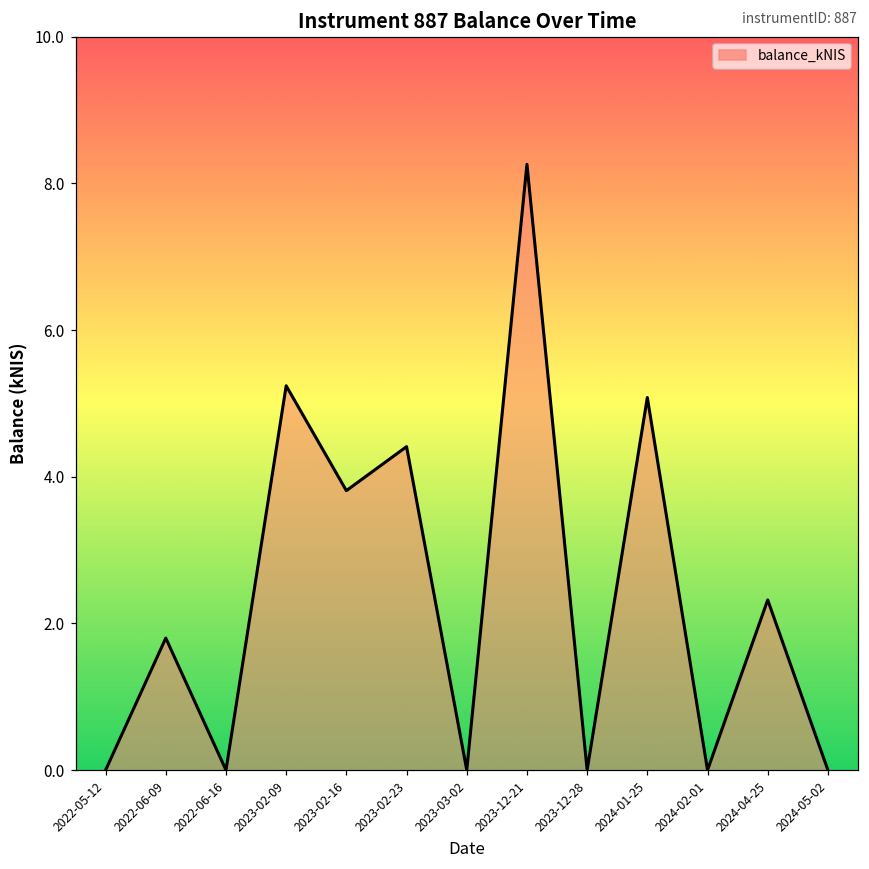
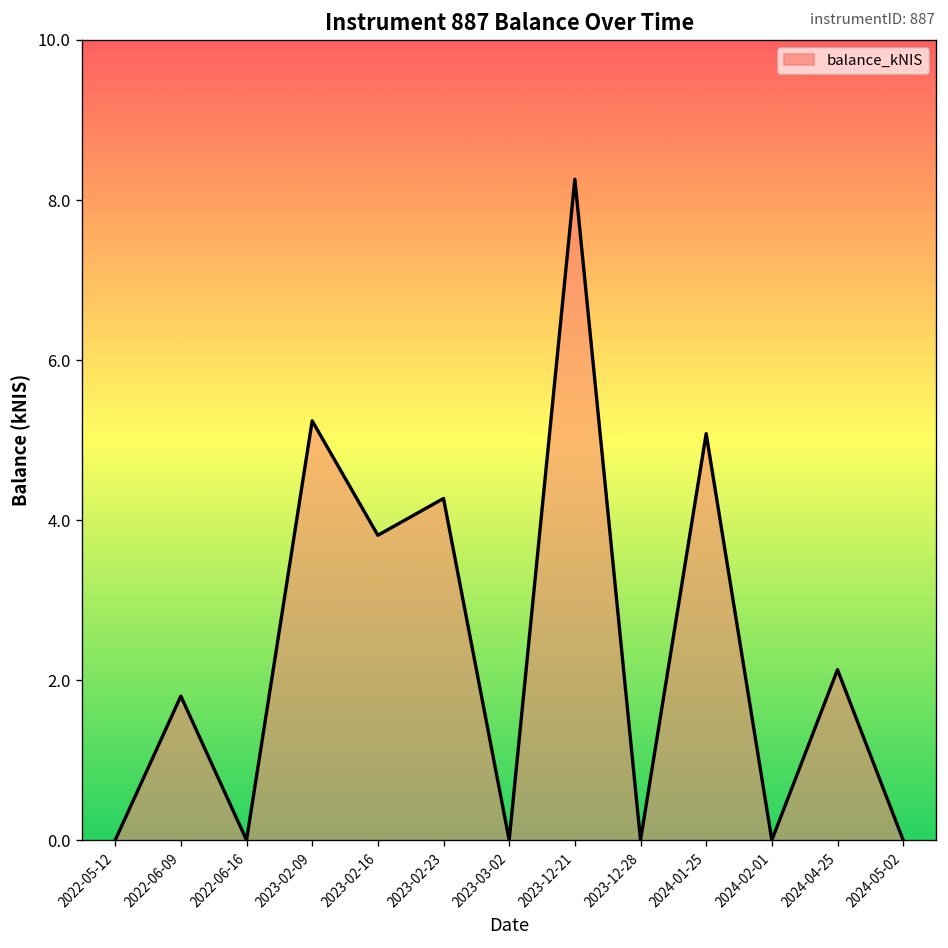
2023-02-23: 4.4 -> 4.3
2024-04-25: 2.3 -> 2.1
